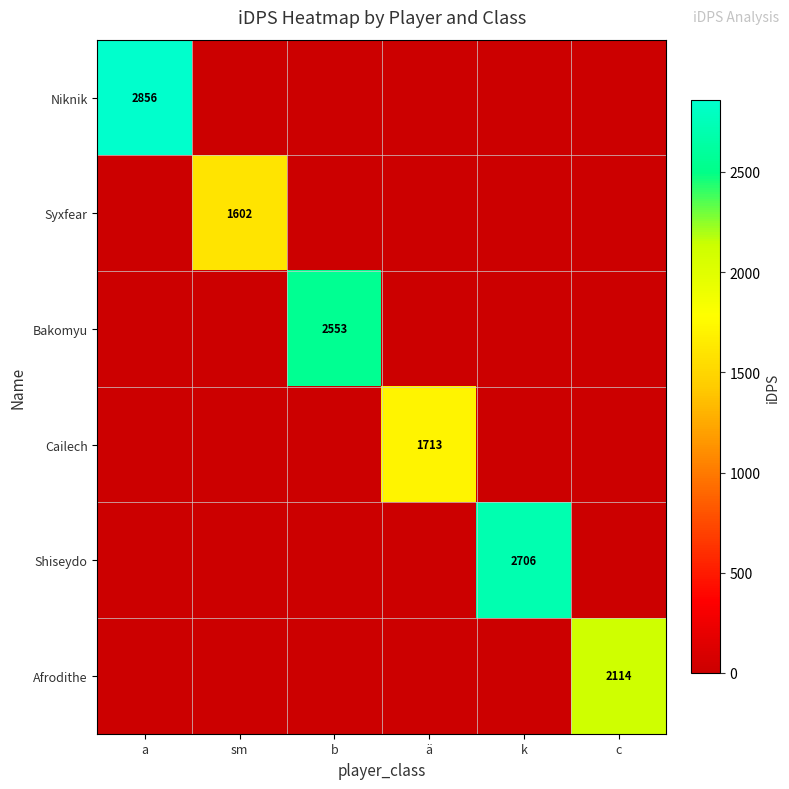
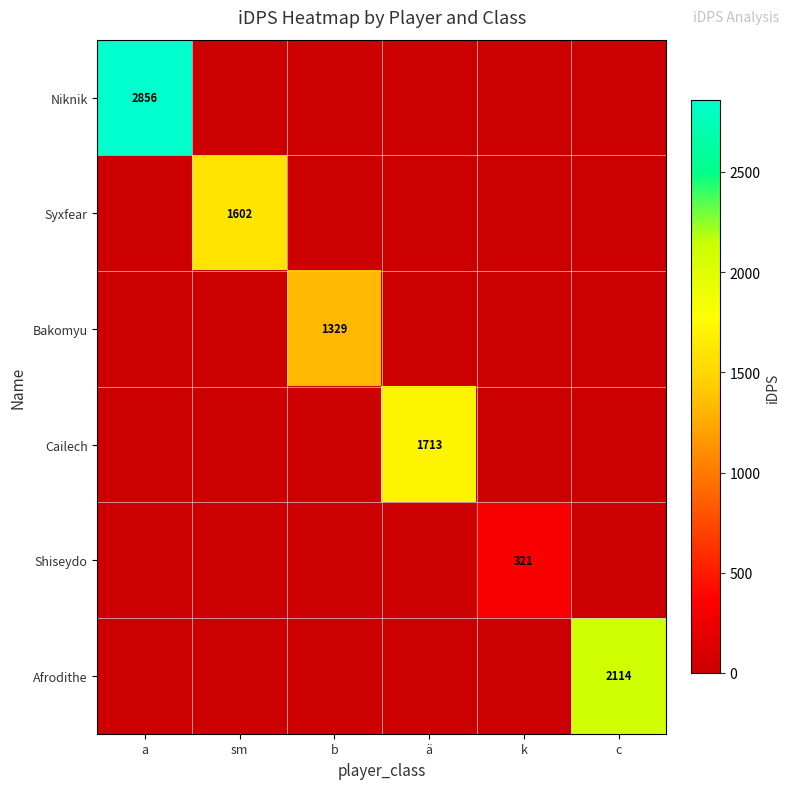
Bakomyu, b: 2553 -> 1329
Shiseydo, k: 2706 -> 321
